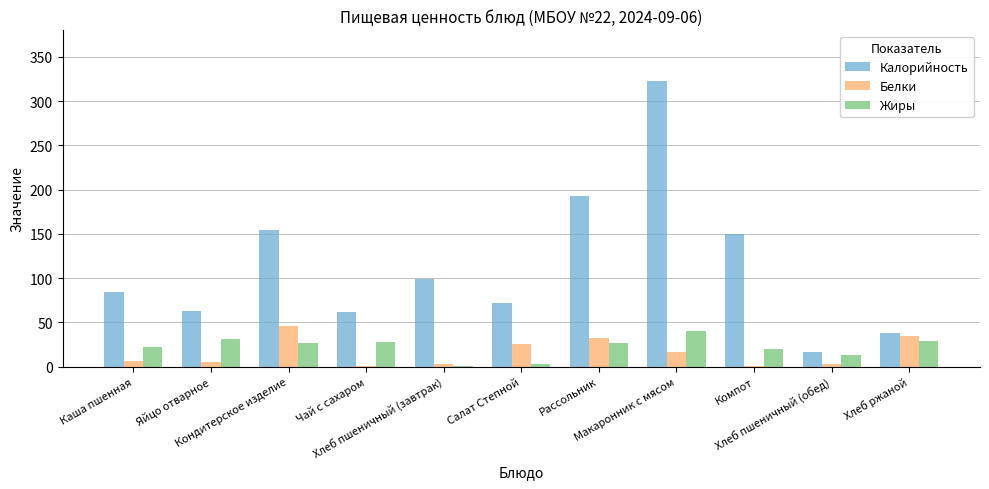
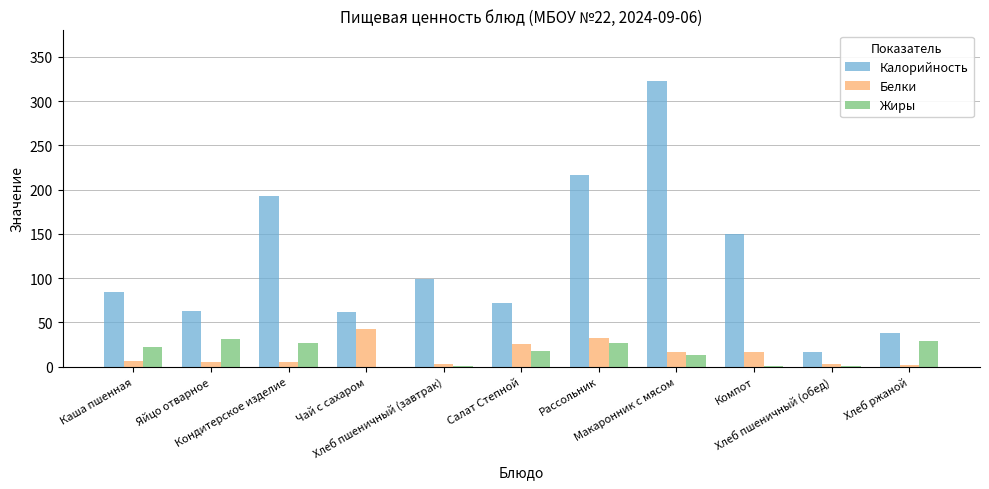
Калорийность, Кондитерское изделие: 150 -> 190
Белки, Кондитерское изделие: 50 -> 0
Белки, Чай с сахаром: 0 -> 40
Жиры, Чай с сахаром: 30 -> 0
Жиры, Салат Степной: 0 -> 20
Калорийность, Рассольник: 190 -> 220
Жиры, Макаронник с мясом: 40 -> 10
Белки, Компот: 0 -> 20
Жиры, Компот: 20 -> 0
Жиры, Хлеб пшеничный (обед): 10 -> 0
Белки, Хлеб ржаной: 30 -> 0
